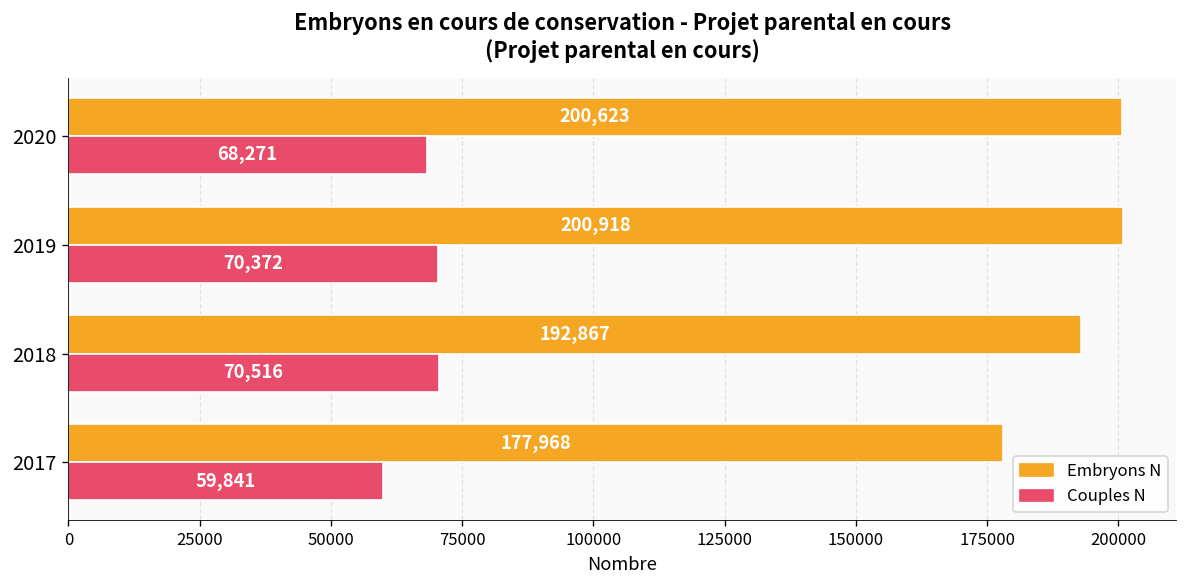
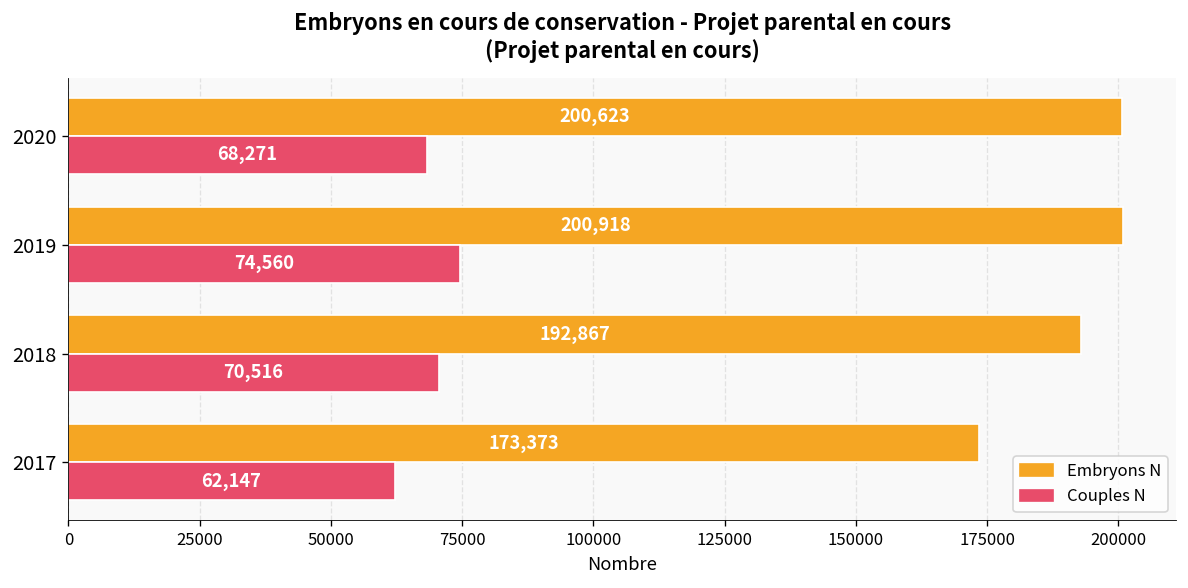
Couples N, 2019: 70,372 -> 74,560
Embryons N, 2017: 177,968 -> 173,373
Couples N, 2017: 59,841 -> 62,147
